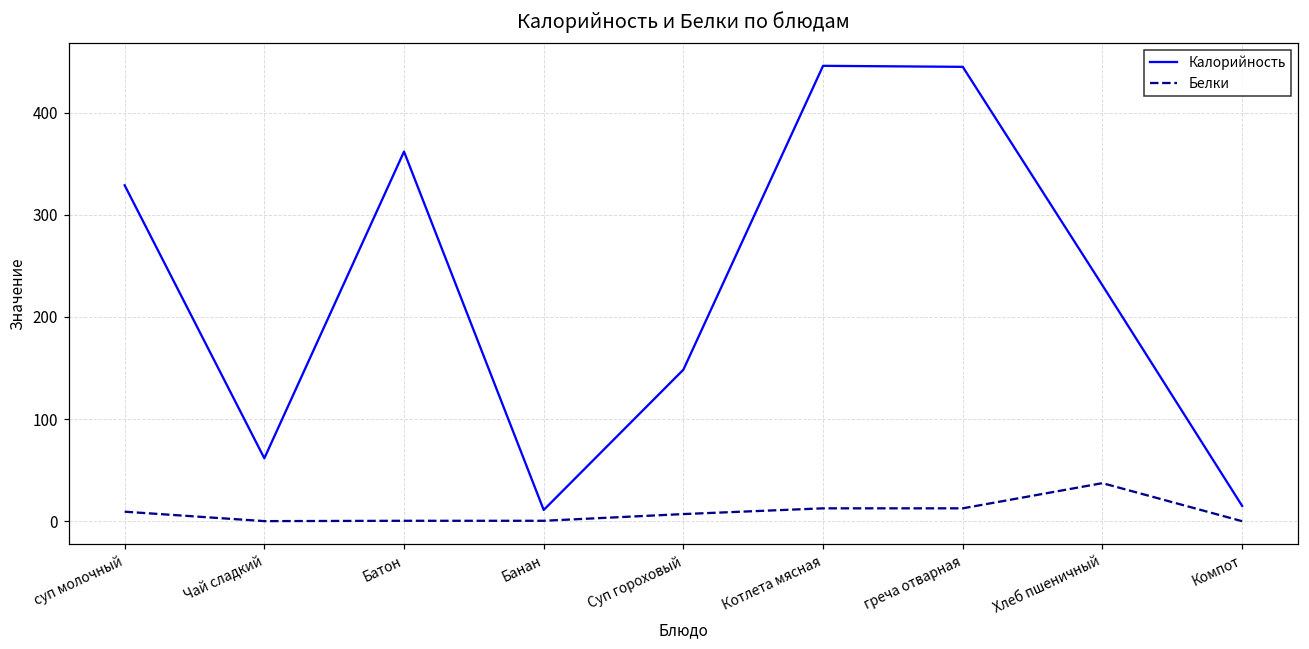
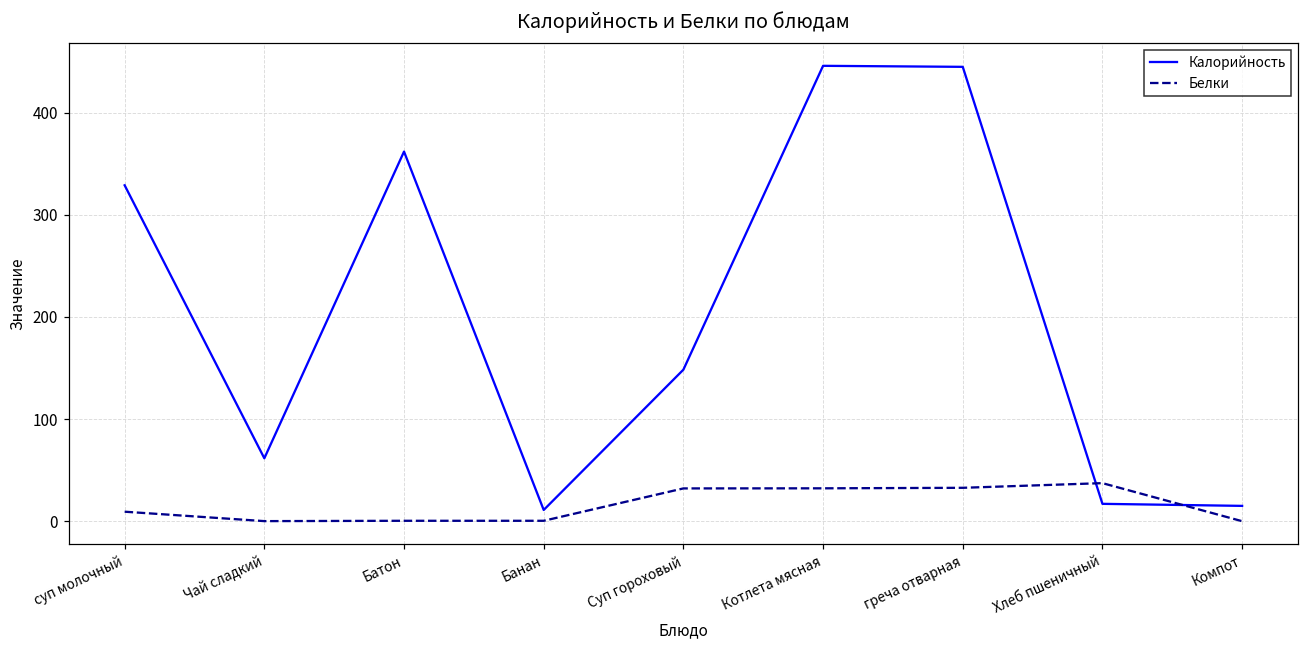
Белки, Суп гороховый: 10 -> 30
Белки, Котлета мясная: 10 -> 30
Белки, греча отварная: 10 -> 30
Калорийность, Хлеб пшеничный: 230 -> 20
